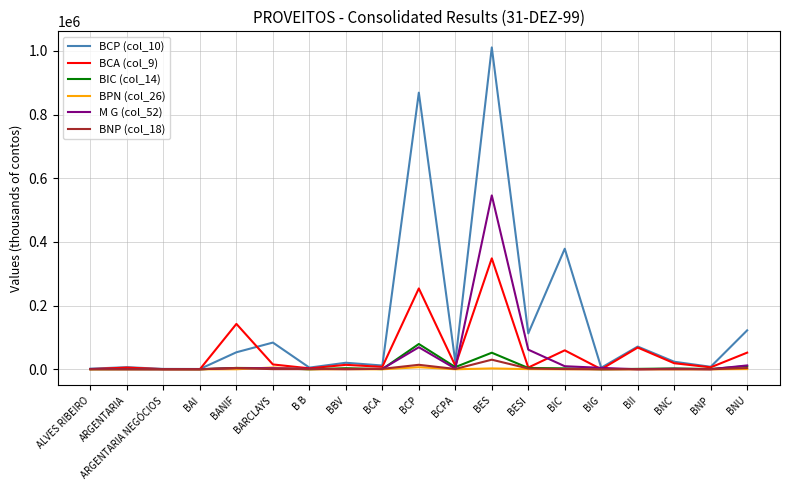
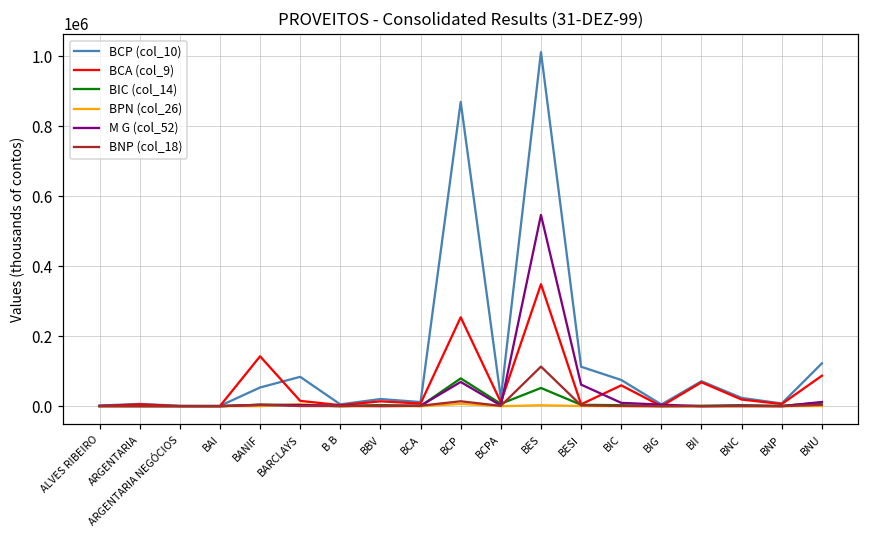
BNP (col_18), BES: 30000 -> 110000
BCP (col_10), BIC: 380000 -> 70000
BCA (col_9), BNU: 50000 -> 90000
